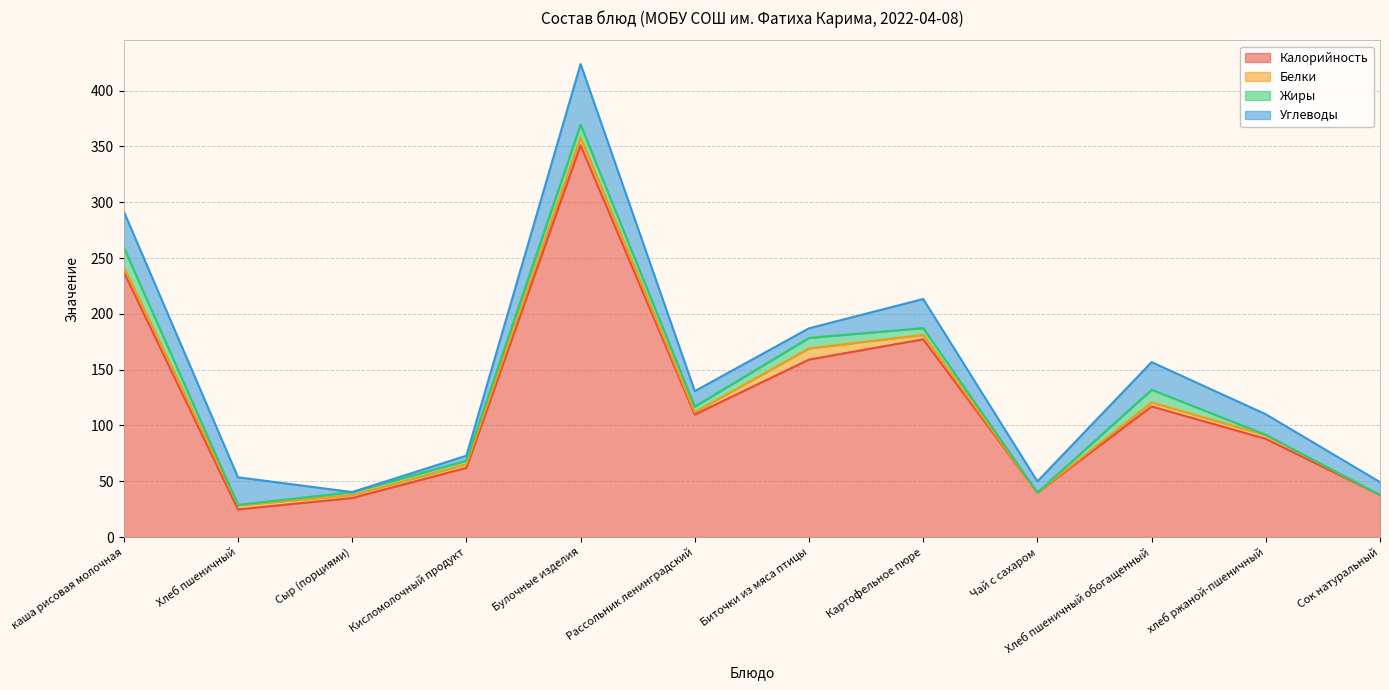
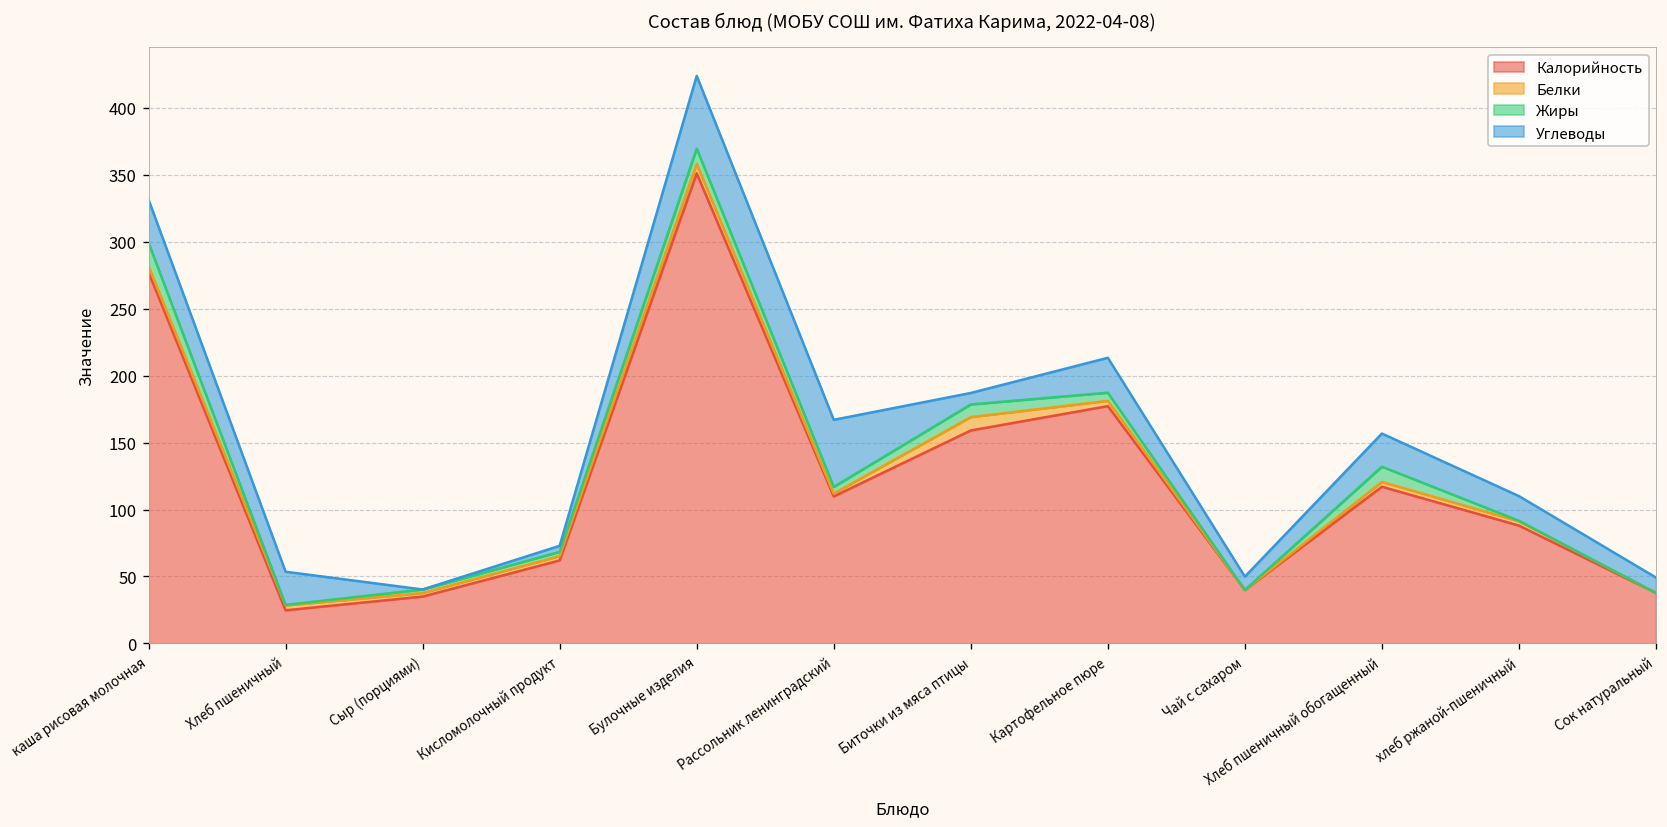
Калорийность, каша рисовая молочная: 237 -> 277
Углеводы, Рассольник ленинградский: 14 -> 50
